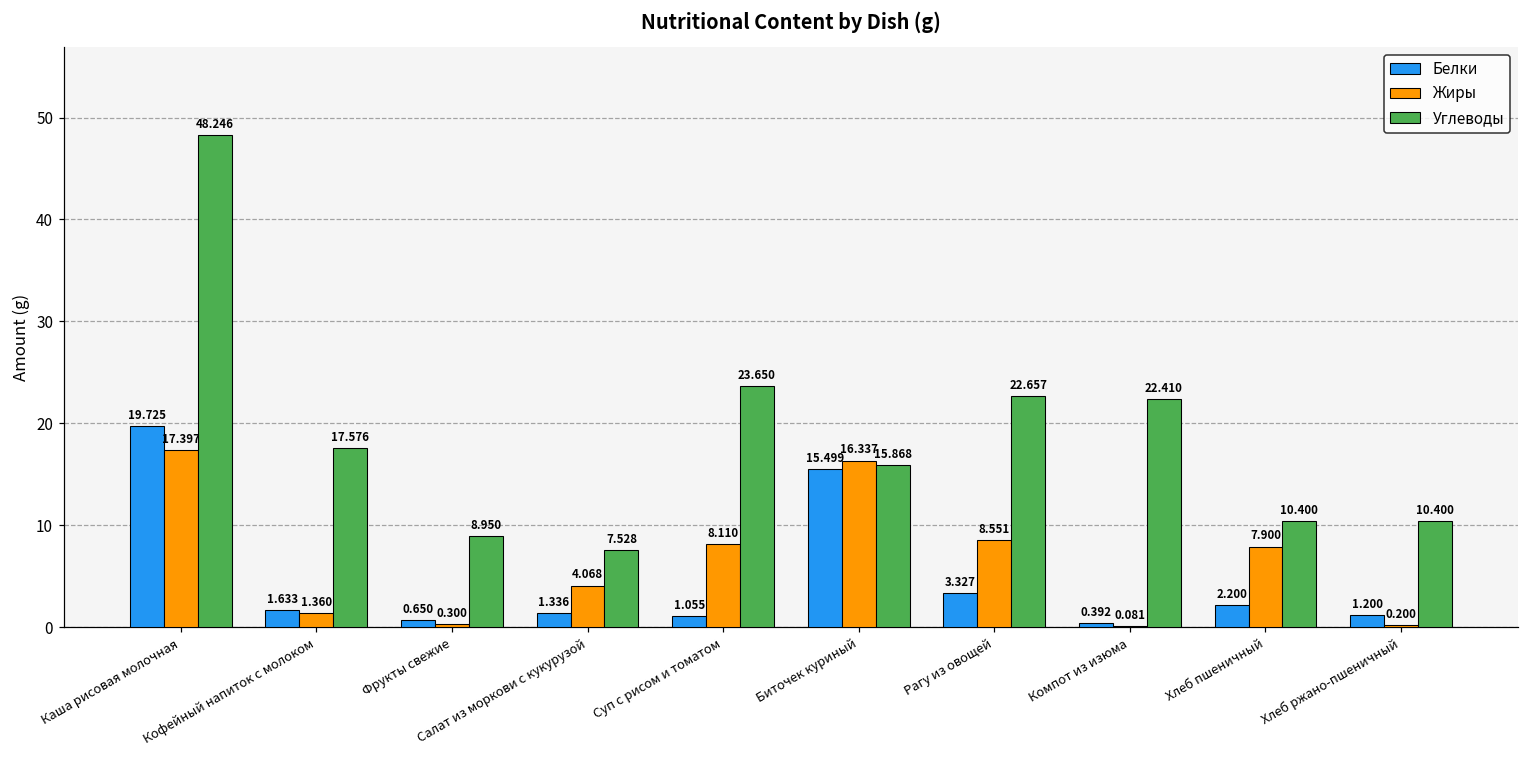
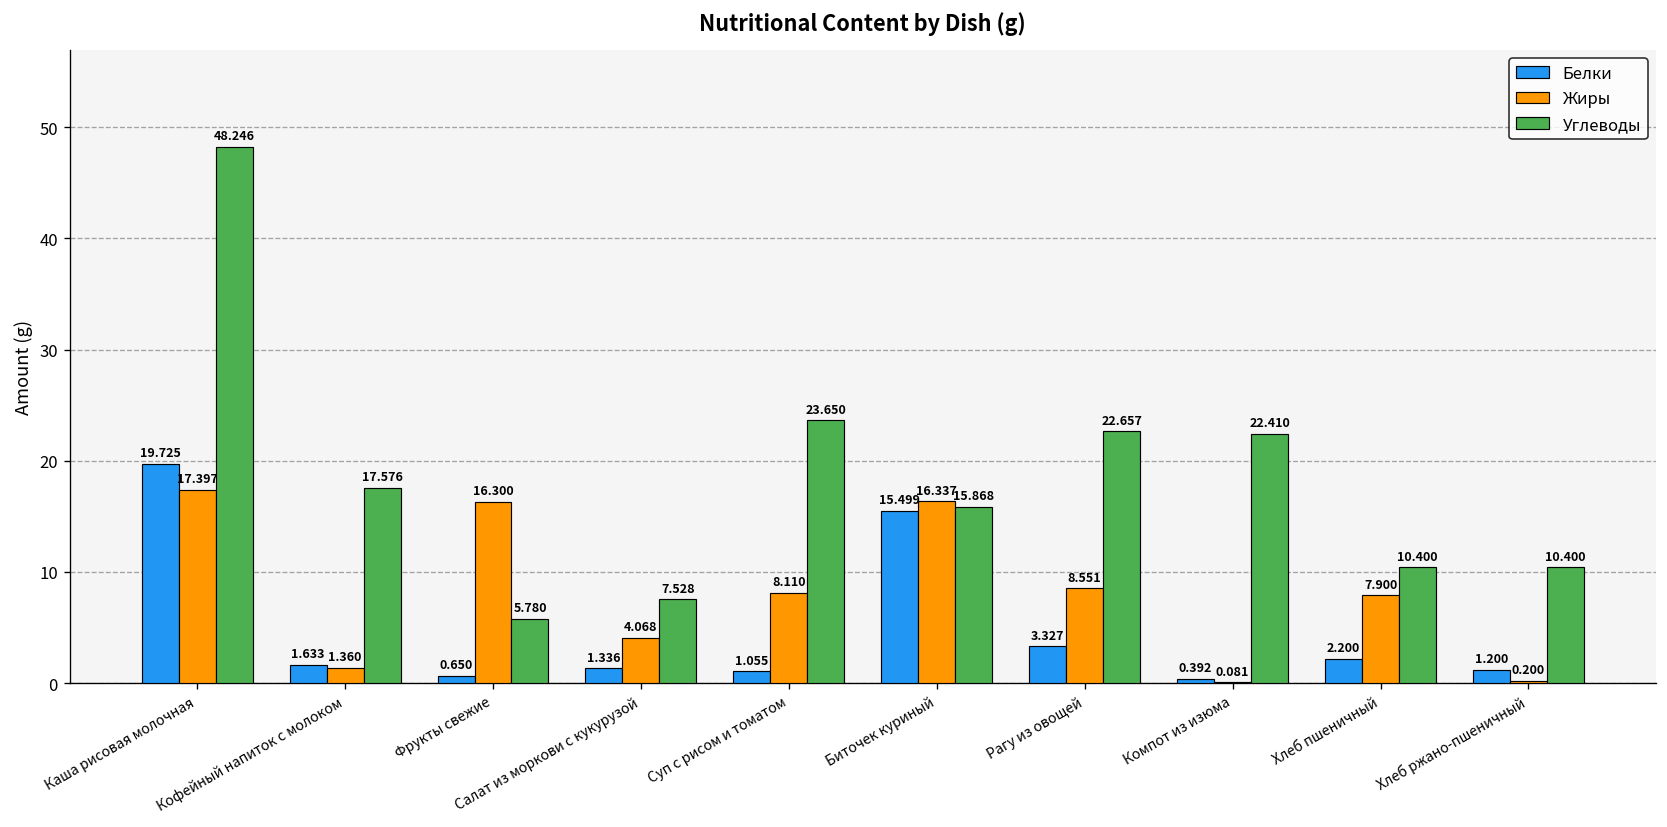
Жиры, Фрукты свежие: 0.300 -> 16.300
Углеводы, Фрукты свежие: 8.950 -> 5.780
